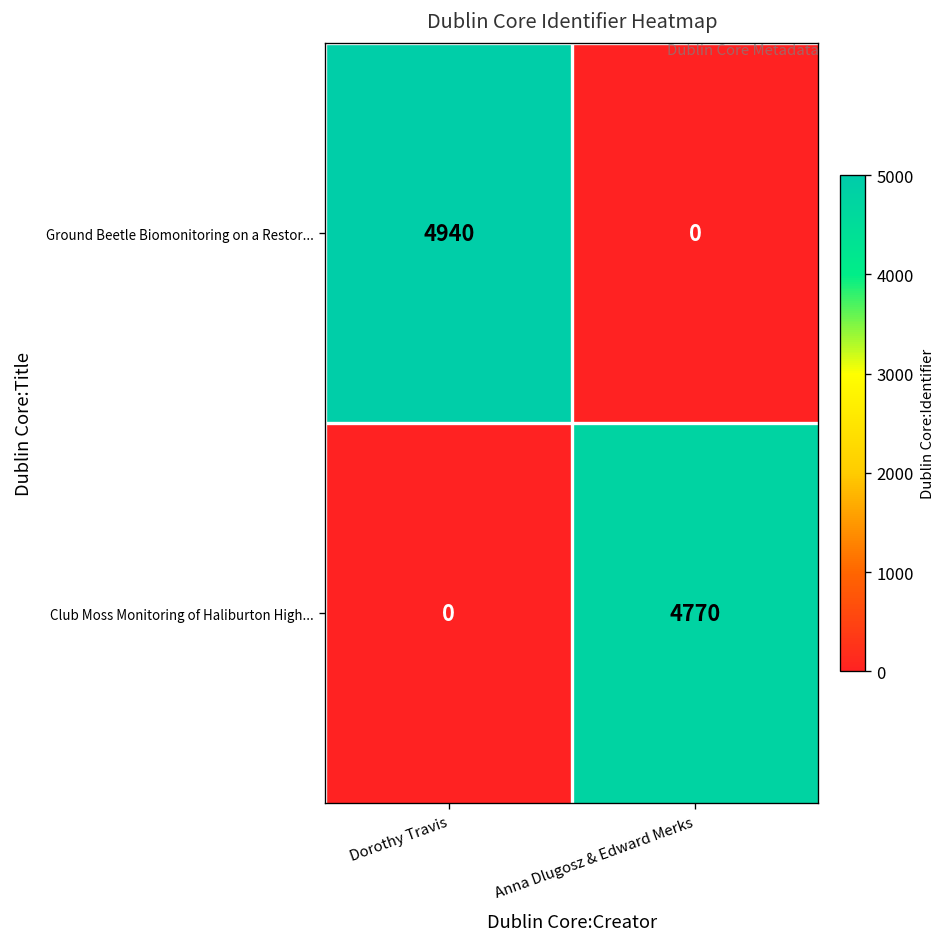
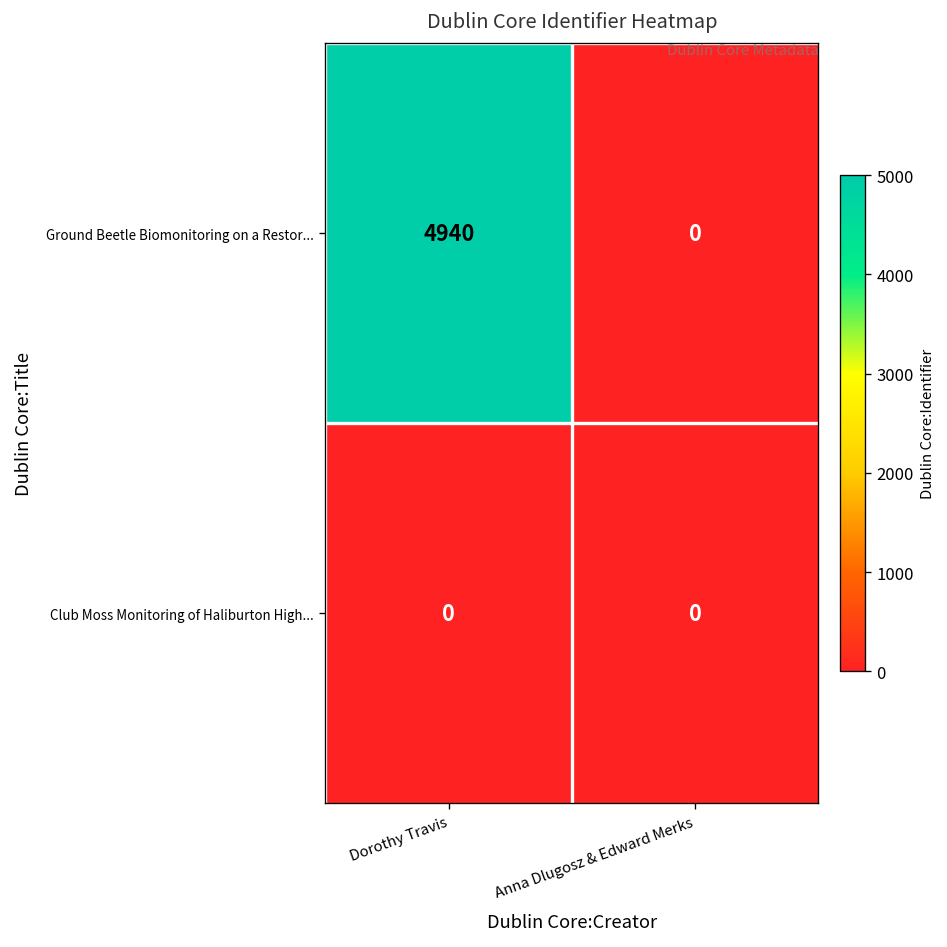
Club Moss Monitoring of Haliburton High..., Anna Dlugosz & Edward Merks: 4770 -> 0
